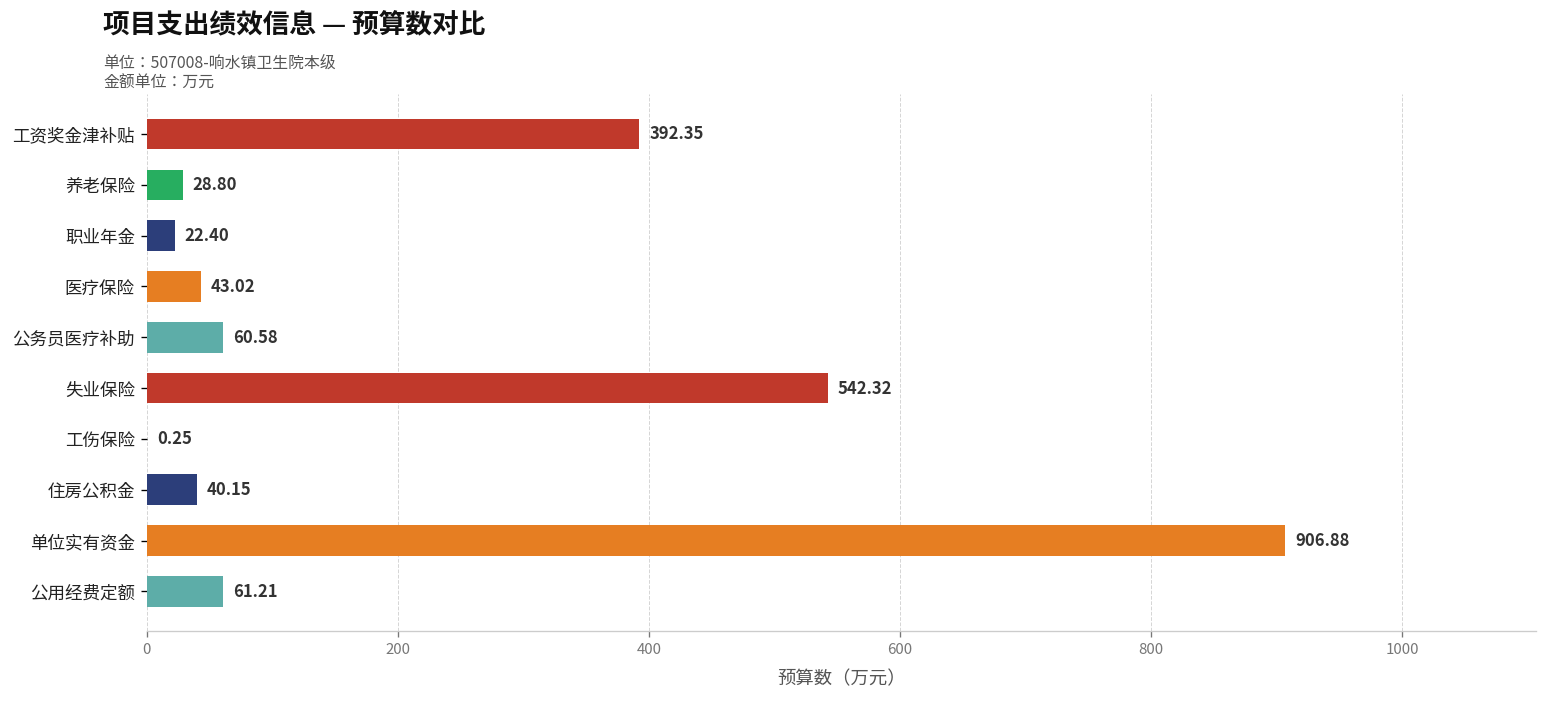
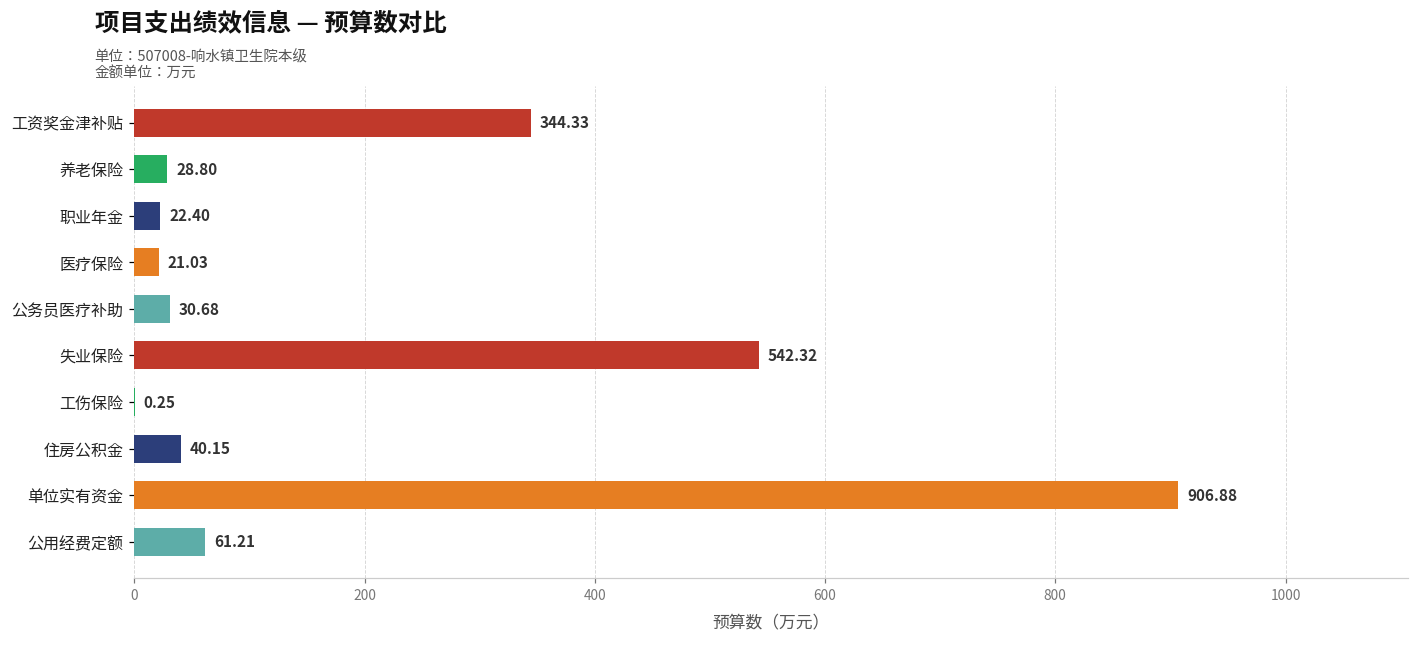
工资奖金津补贴: 392.35 -> 344.33
医疗保险: 43.02 -> 21.03
公务员医疗补助: 60.58 -> 30.68
